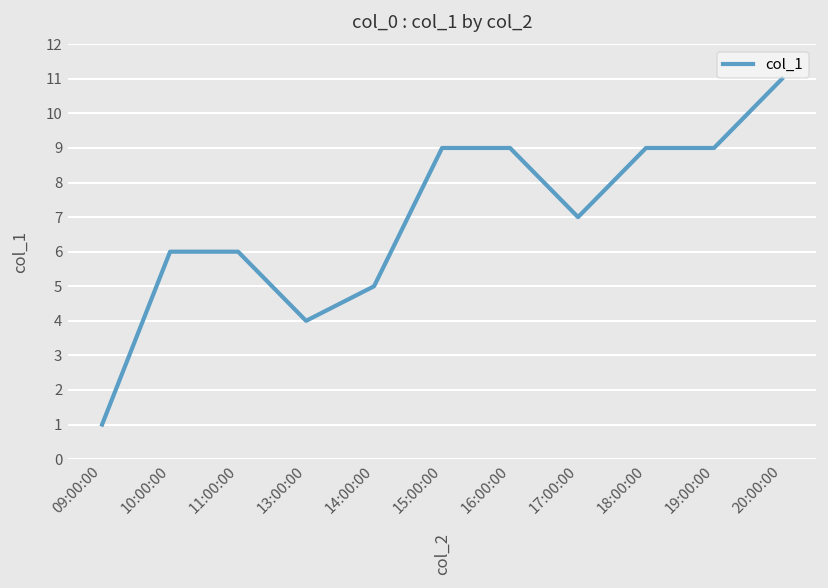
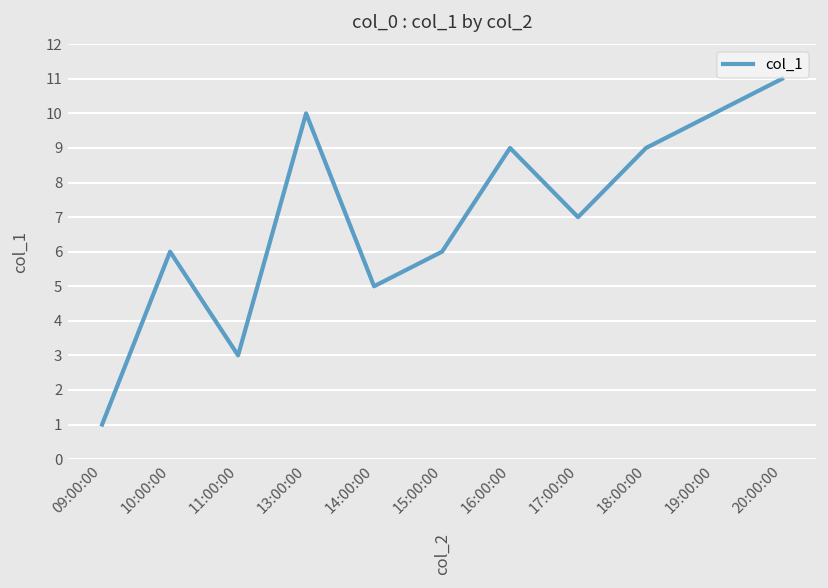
11:00:00: 6 -> 3
13:00:00: 4 -> 10
15:00:00: 9 -> 6
19:00:00: 9 -> 10
